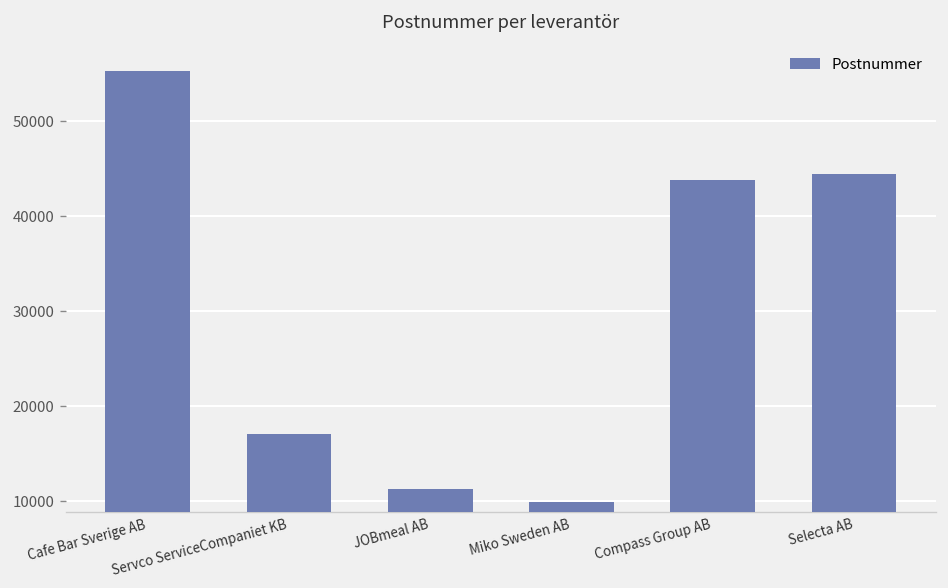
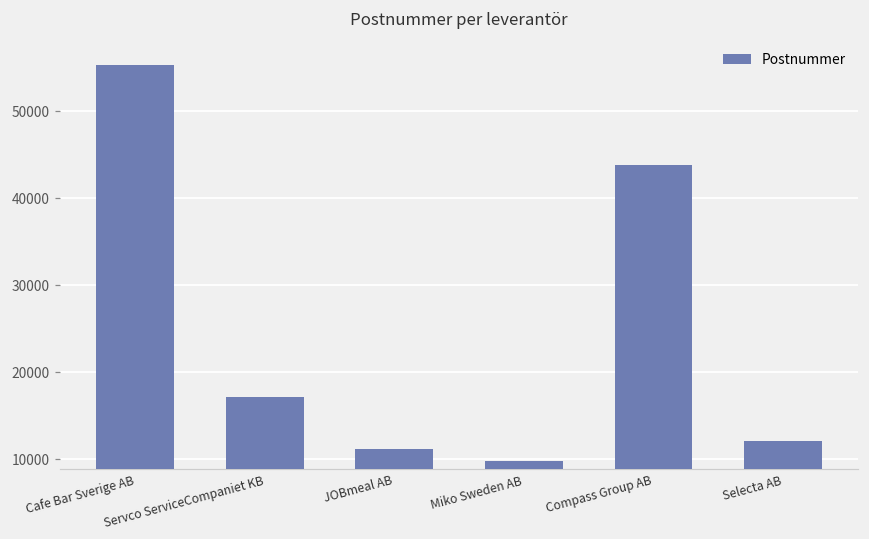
Selecta AB: 44000 -> 12000
